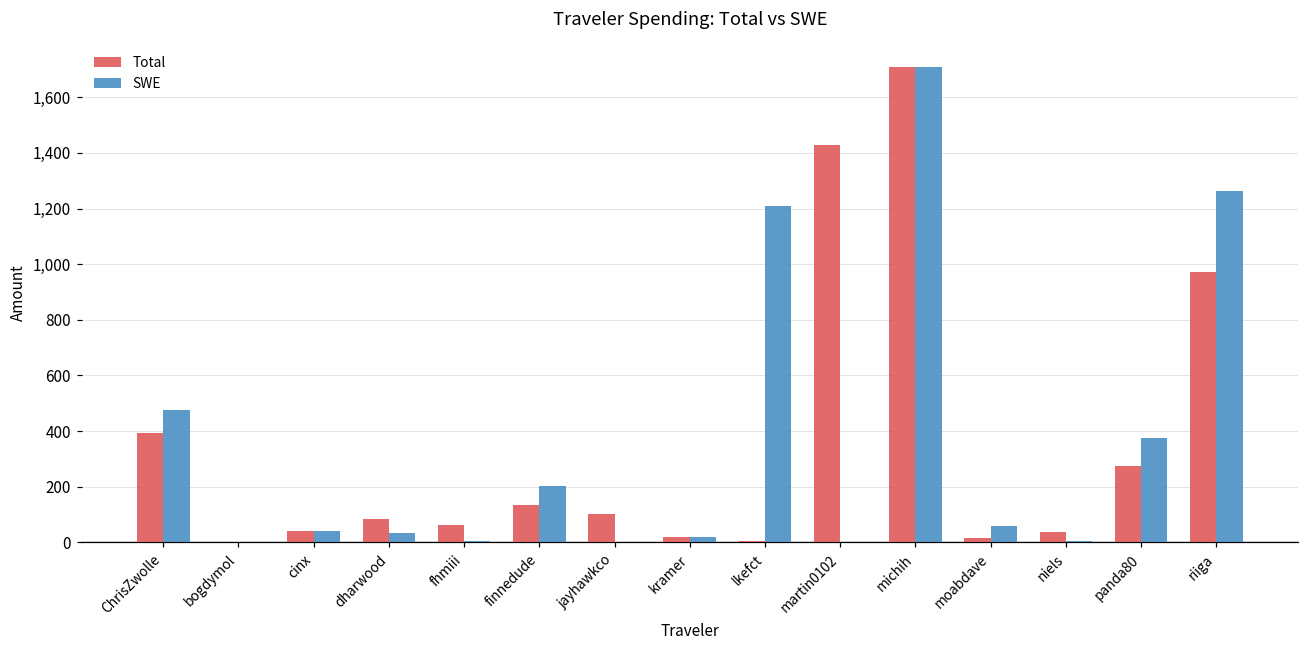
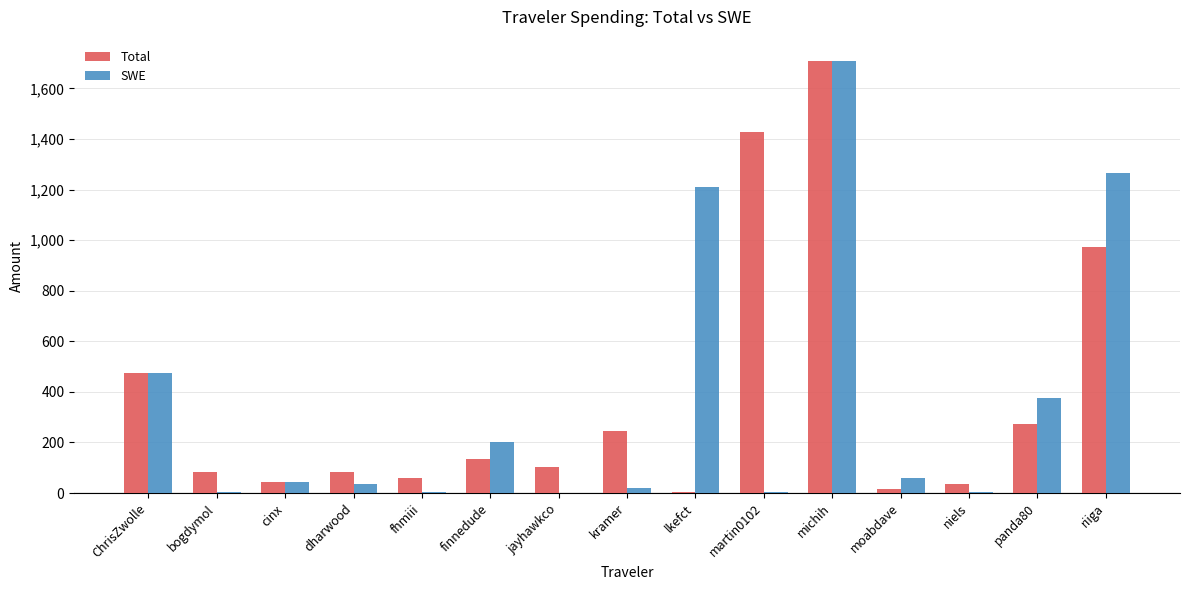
Total, ChrisZwolle: 390 -> 480
Total, bogdymol: 0 -> 80
Total, kramer: 20 -> 250
